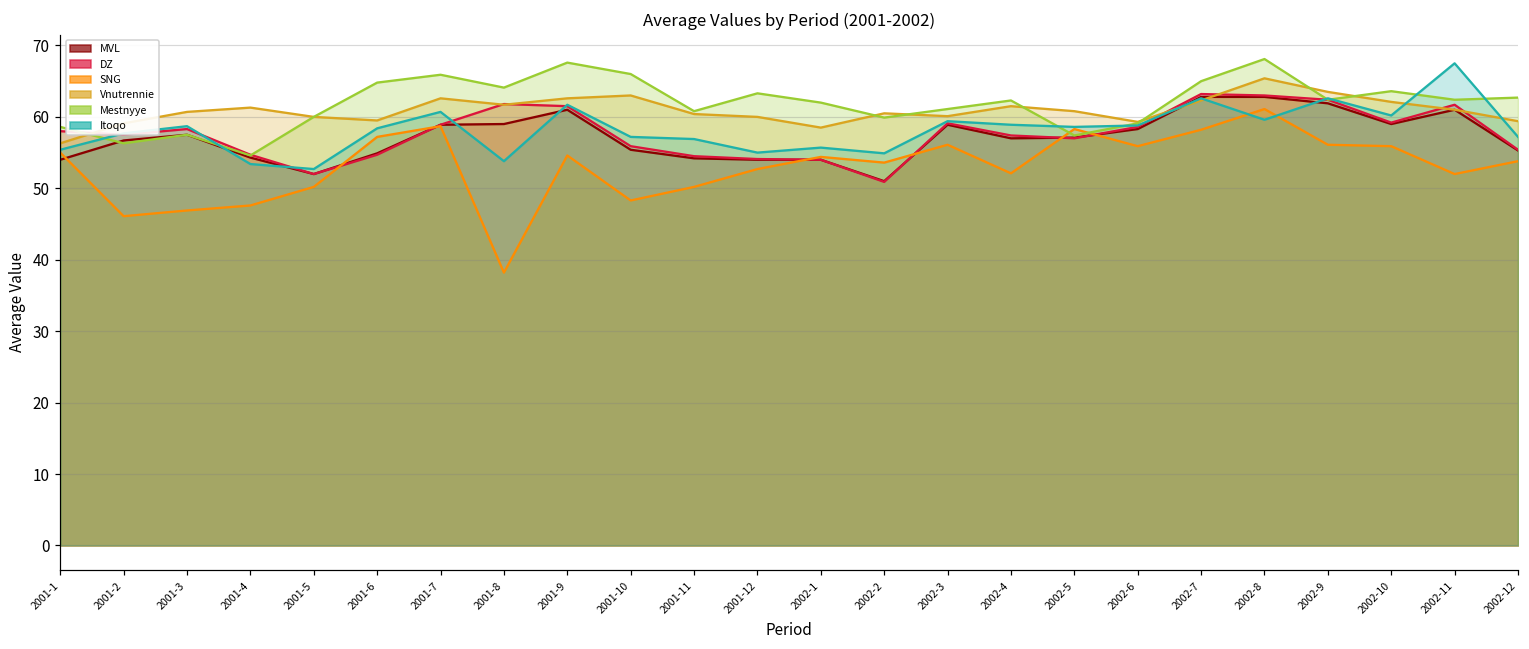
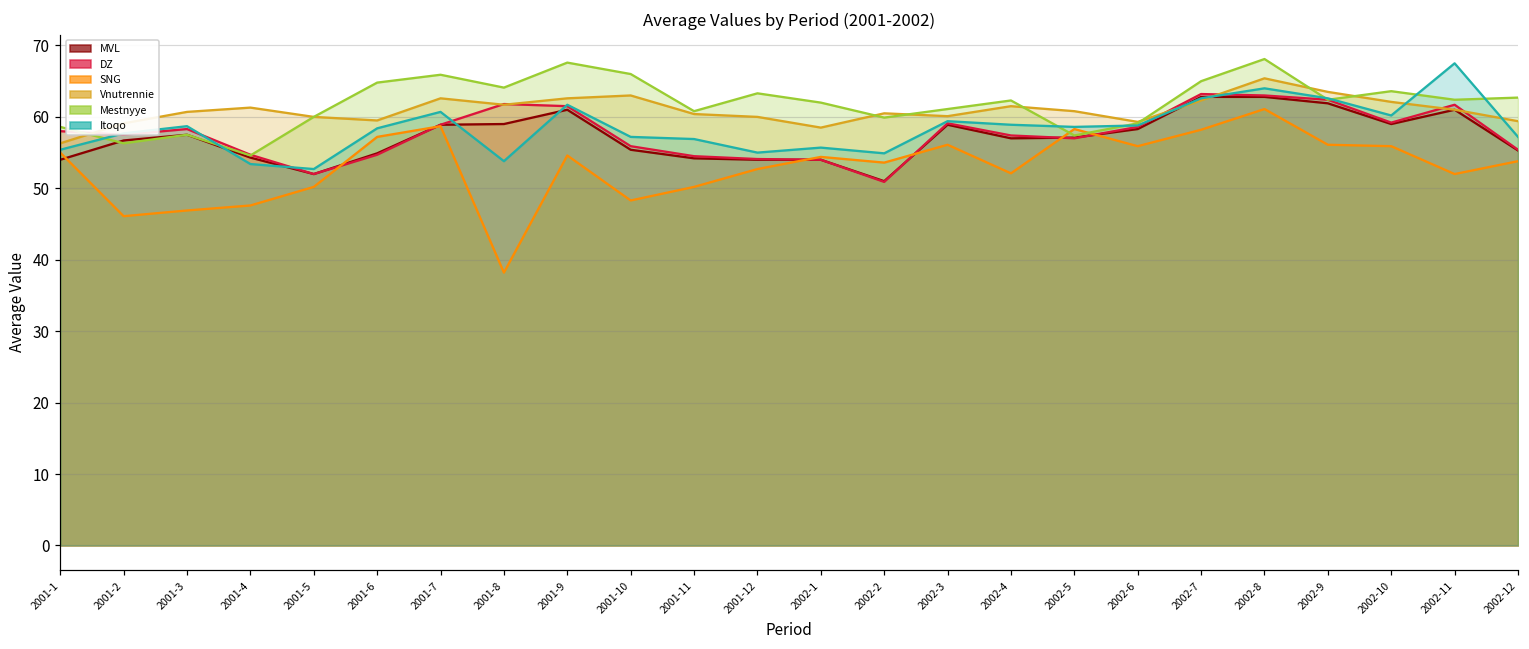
Itoqo, 2002-8: 60 -> 64
